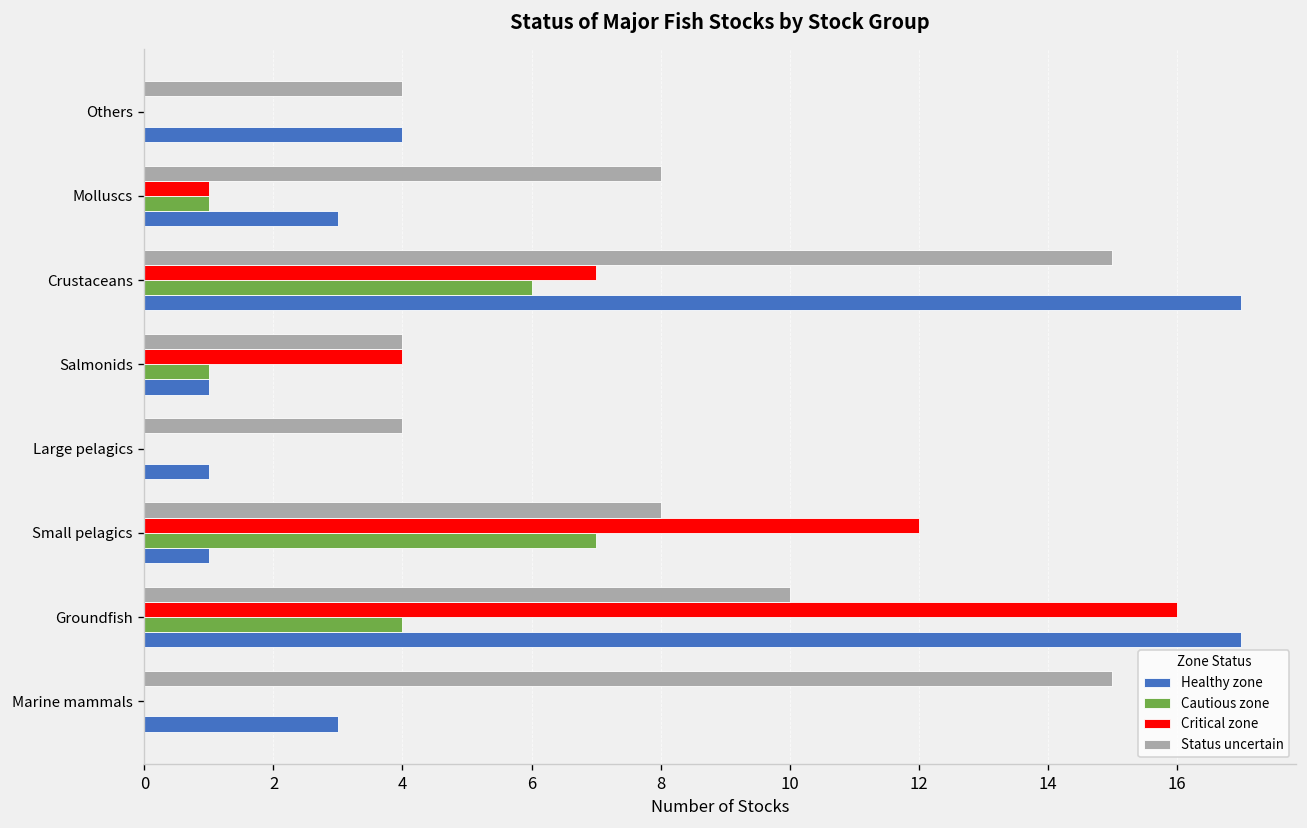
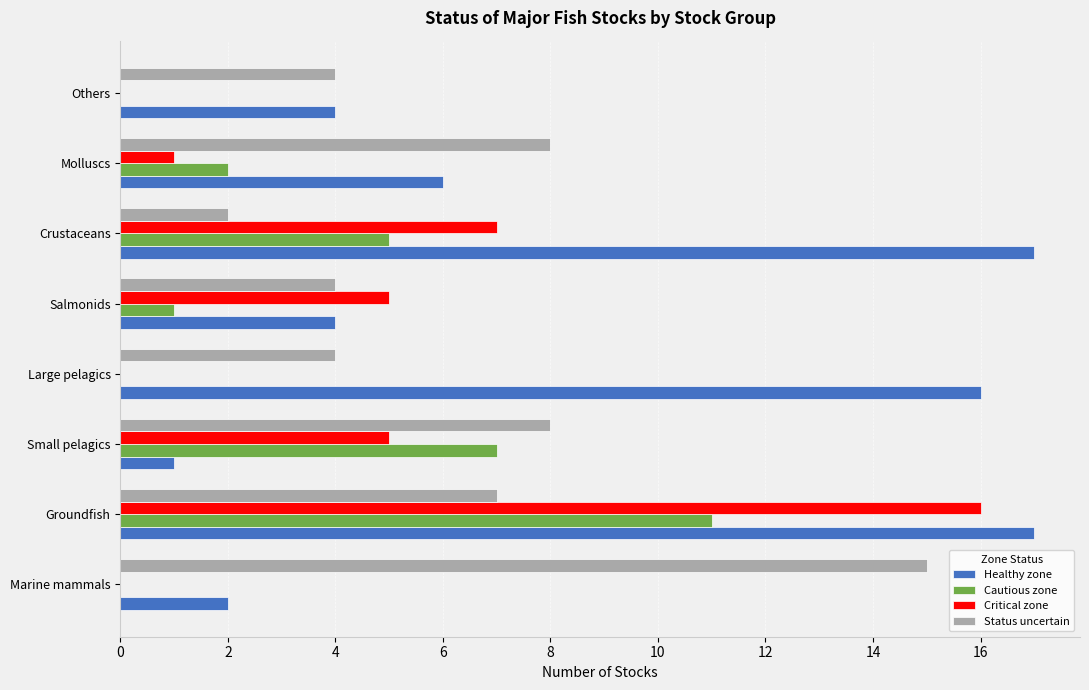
Cautious zone, Molluscs: 1 -> 2
Healthy zone, Molluscs: 3 -> 6
Status uncertain, Crustaceans: 15 -> 2
Cautious zone, Crustaceans: 6 -> 5
Critical zone, Salmonids: 4 -> 5
Healthy zone, Salmonids: 1 -> 4
Healthy zone, Large pelagics: 1 -> 16
Critical zone, Small pelagics: 12 -> 5
Status uncertain, Groundfish: 10 -> 7
Cautious zone, Groundfish: 4 -> 11
Healthy zone, Marine mammals: 3 -> 2
